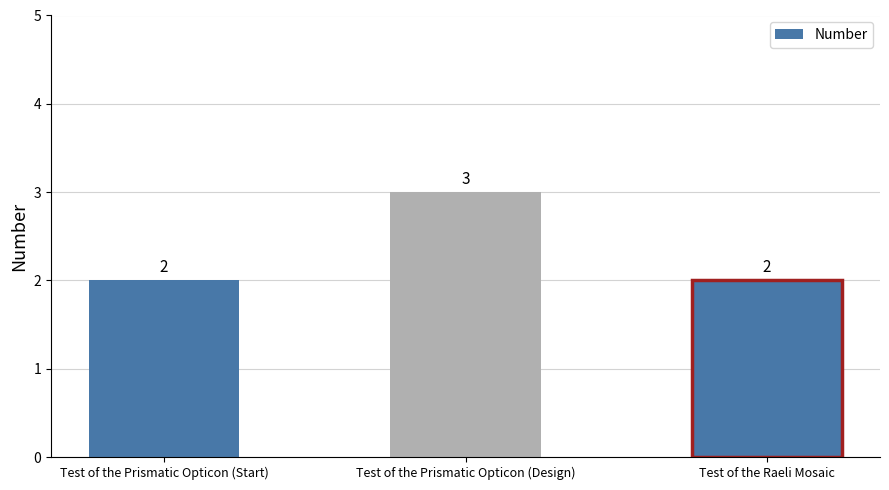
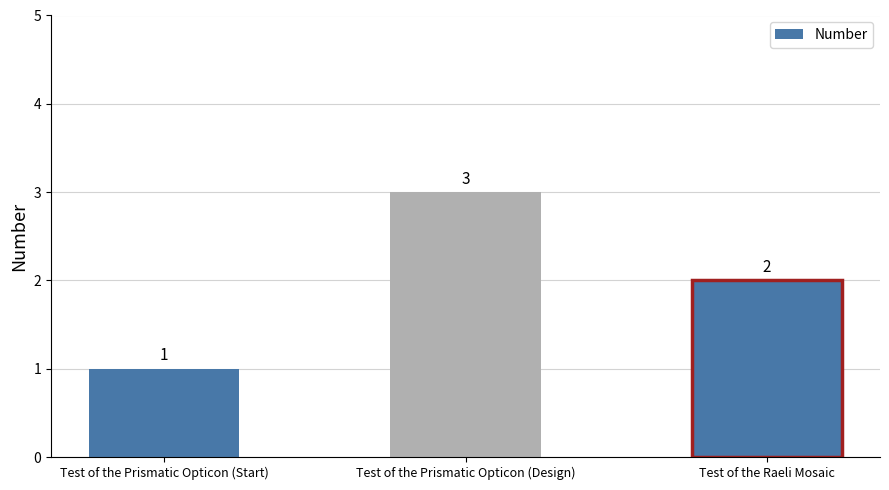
Test of the Prismatic Opticon (Start): 2 -> 1
